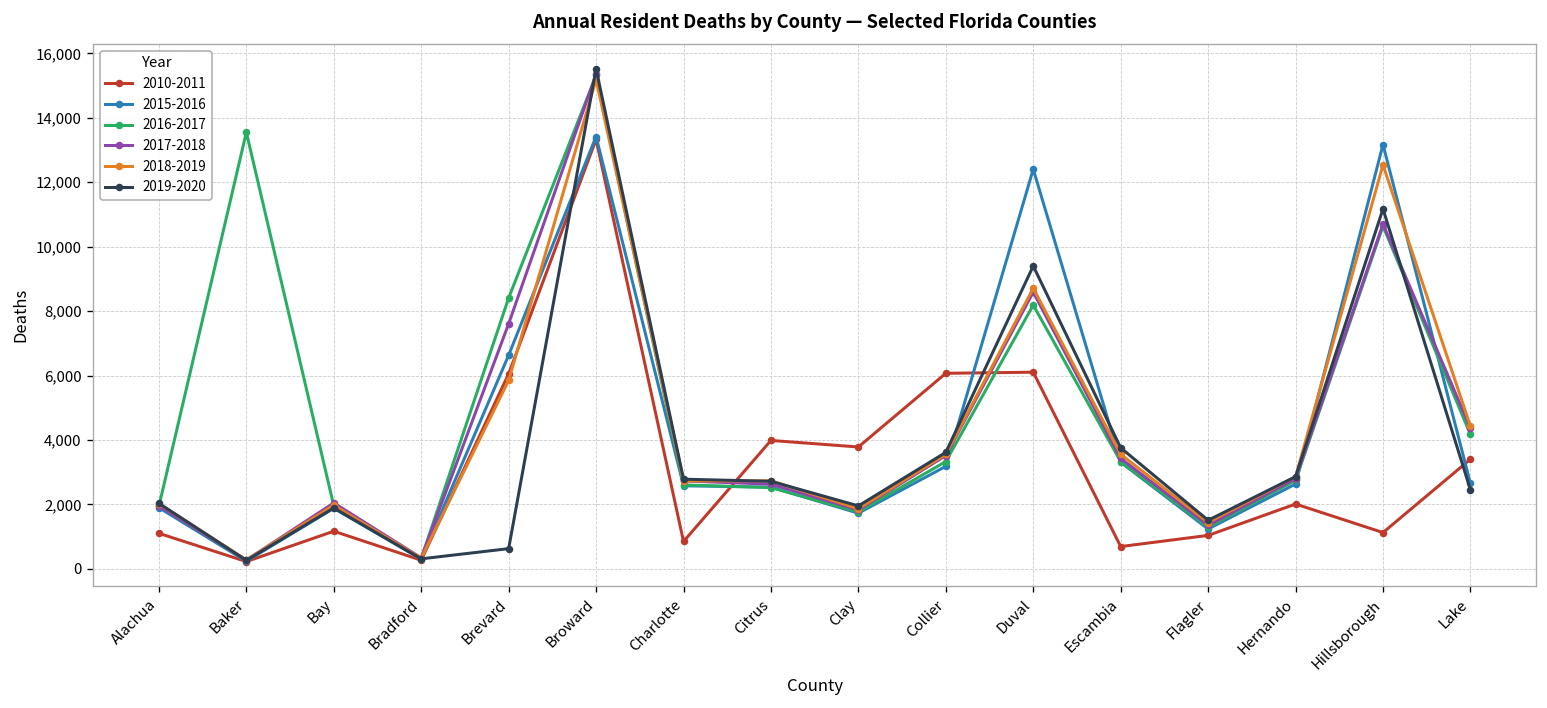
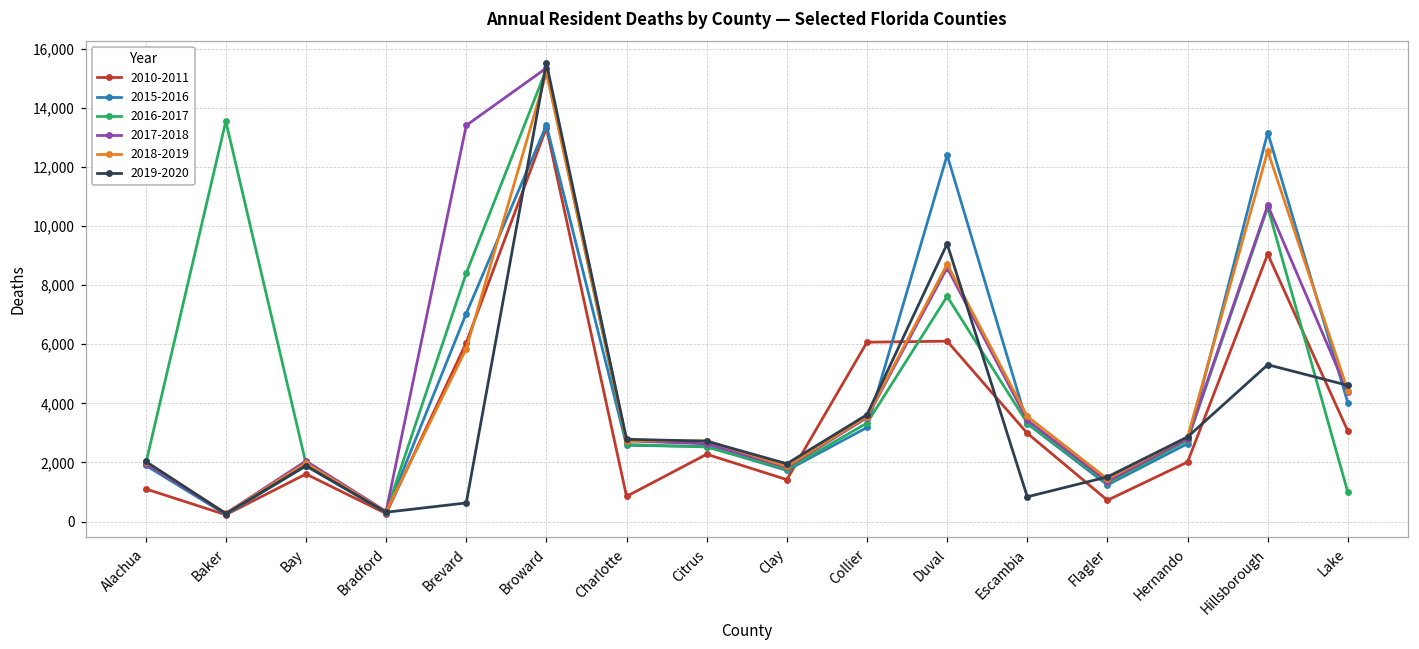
2010-2011, Bay: 1,200 -> 1,600
2015-2016, Brevard: 6,600 -> 7,000
2017-2018, Brevard: 7,600 -> 13,400
2010-2011, Citrus: 4,000 -> 2,300
2010-2011, Clay: 3,800 -> 1,400
2016-2017, Duval: 8,200 -> 7,600
2010-2011, Escambia: 700 -> 3,000
2019-2020, Escambia: 3,800 -> 800
2010-2011, Flagler: 1,000 -> 700
2010-2011, Hillsborough: 1,100 -> 9,100
2019-2020, Hillsborough: 11,200 -> 5,300
2010-2011, Lake: 3,400 -> 3,100
2015-2016, Lake: 2,700 -> 4,000
2016-2017, Lake: 4,200 -> 1,000
2019-2020, Lake: 2,500 -> 4,600
